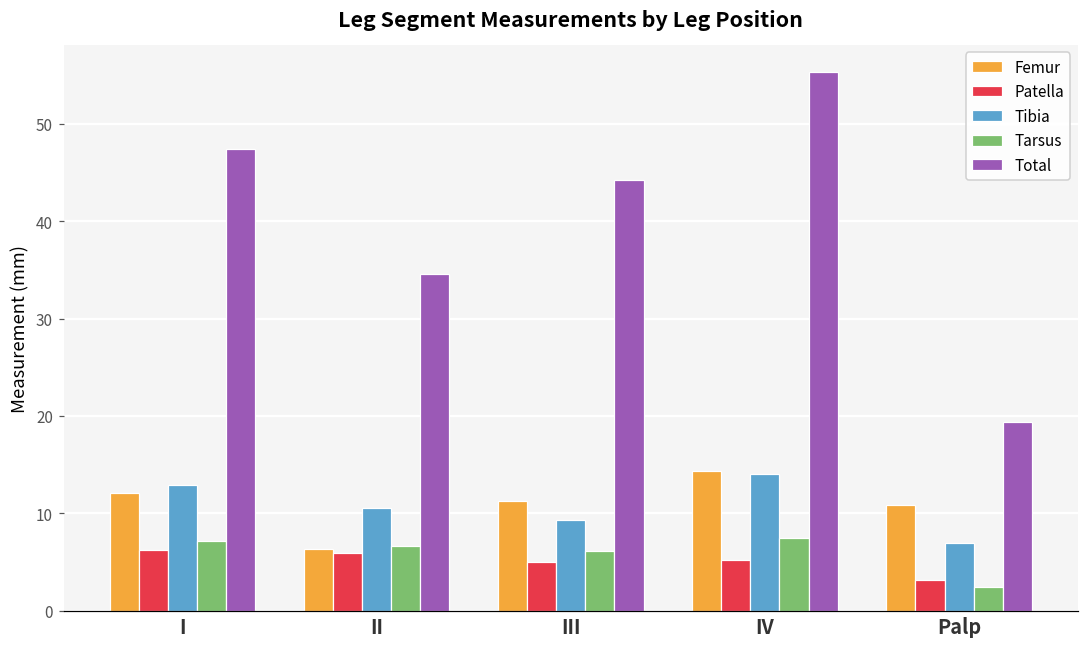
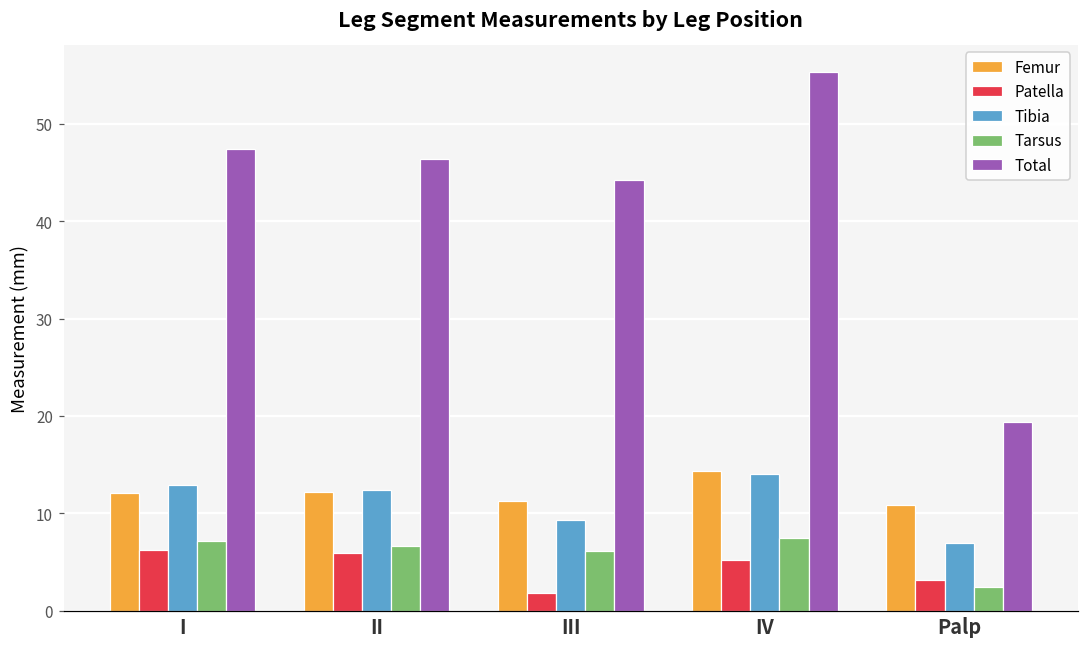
Femur, II: 6 -> 12
Tibia, II: 11 -> 12
Total, II: 35 -> 46
Patella, III: 5 -> 2
